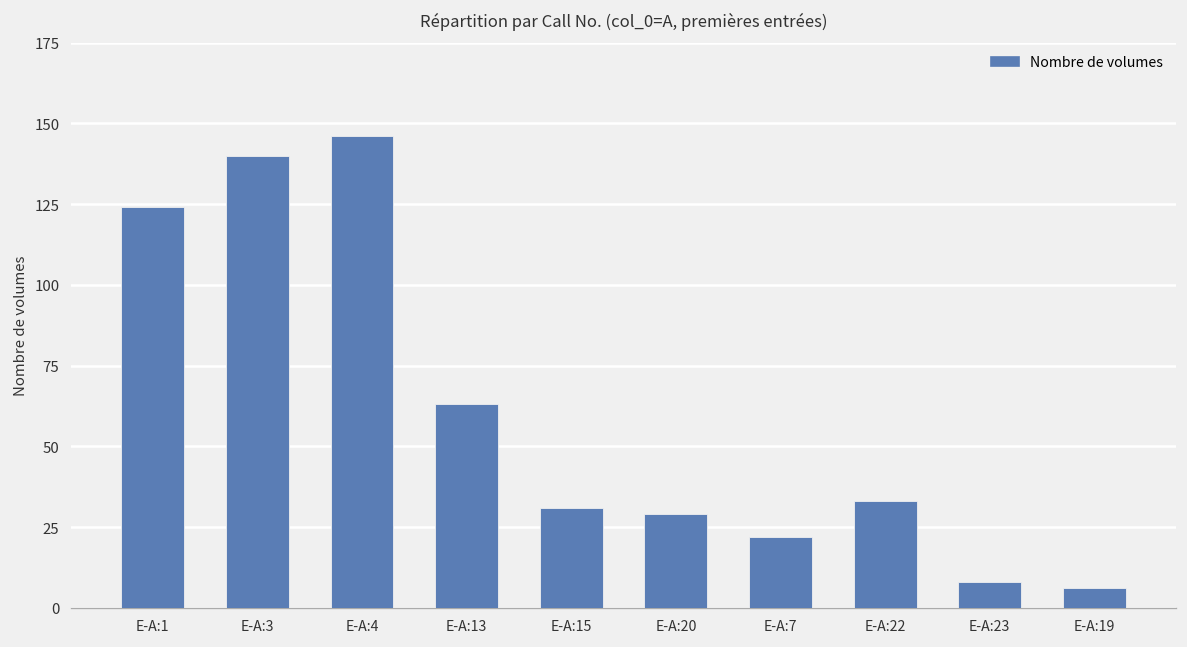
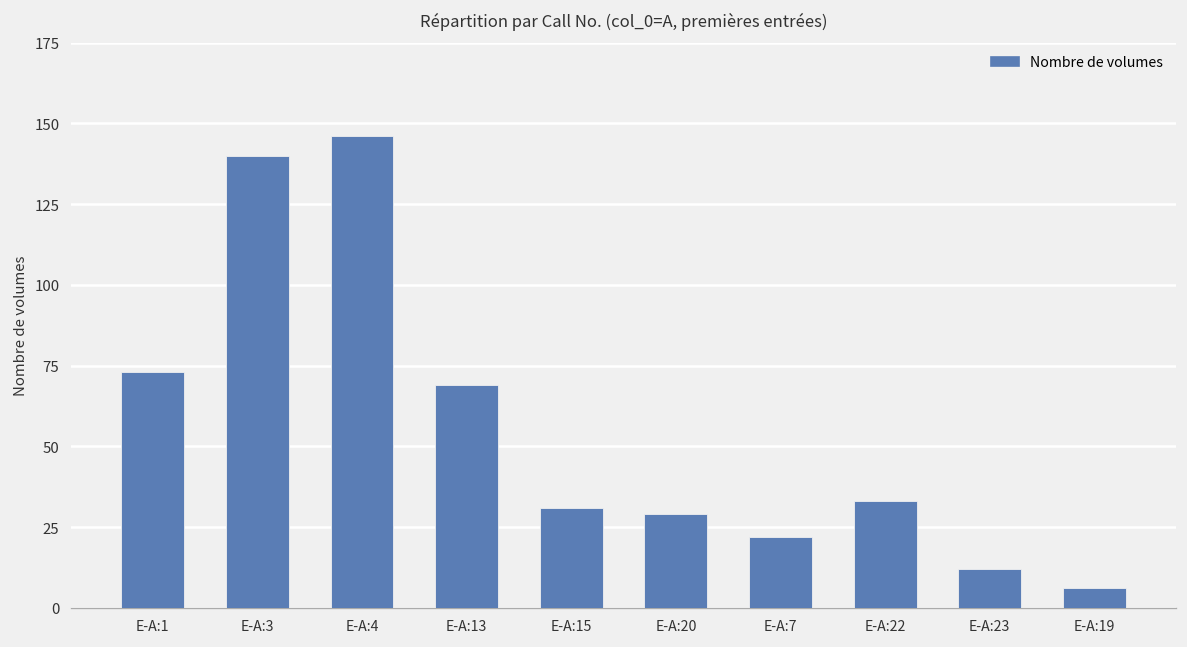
E-A:1: 124 -> 73
E-A:13: 63 -> 69
E-A:23: 8 -> 12
